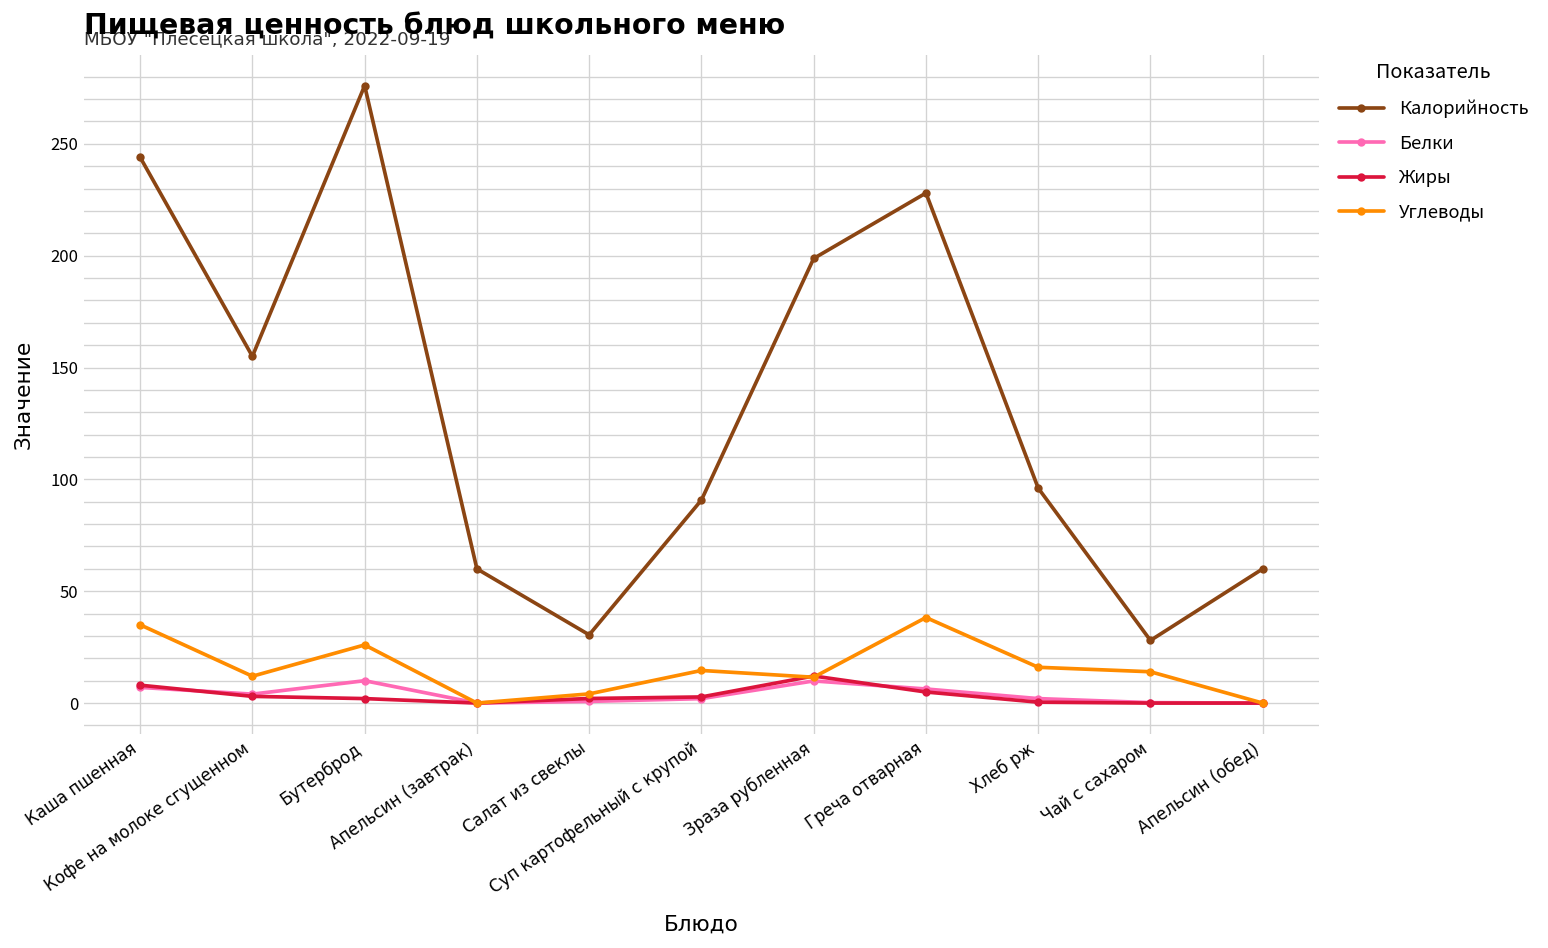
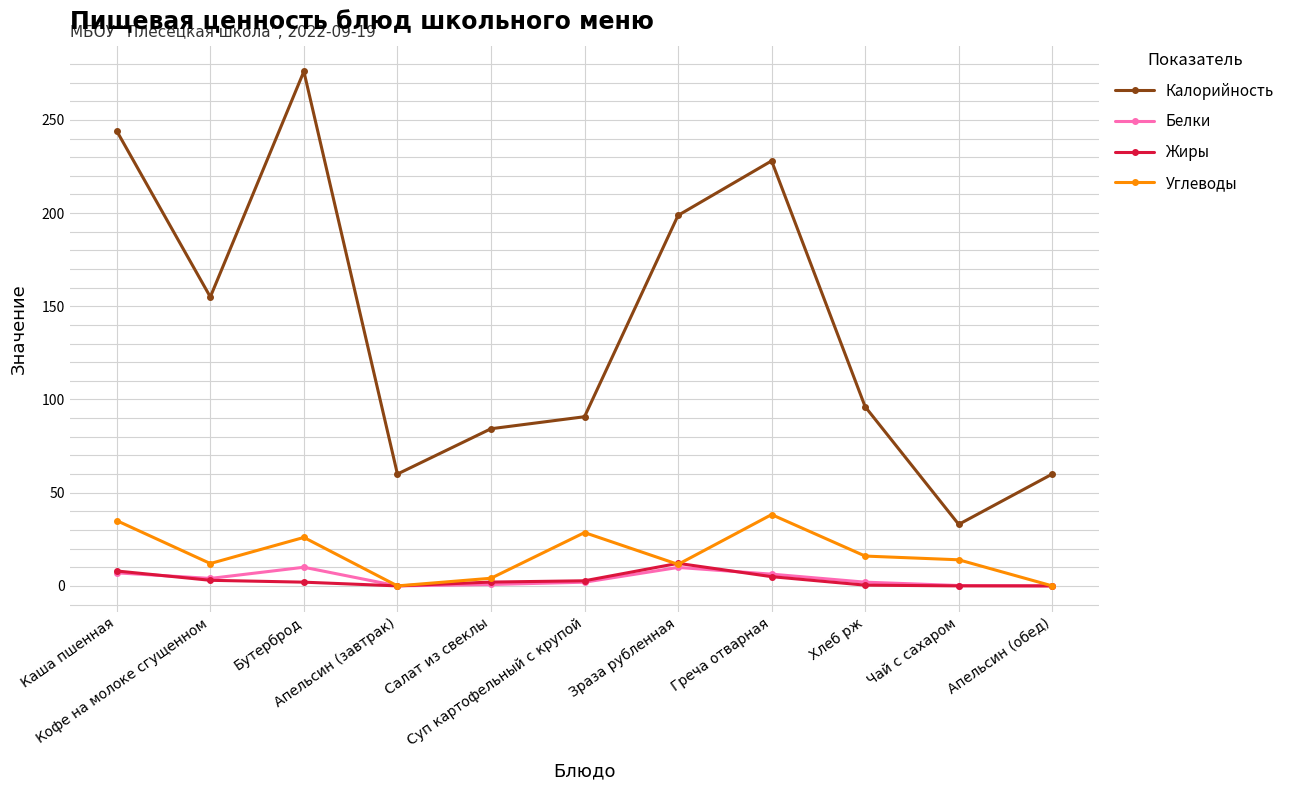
Калорийность, Салат из свеклы: 31 -> 84
Углеводы, Суп картофельный с крупой: 15 -> 29
Калорийность, Чай с сахаром: 28 -> 33
